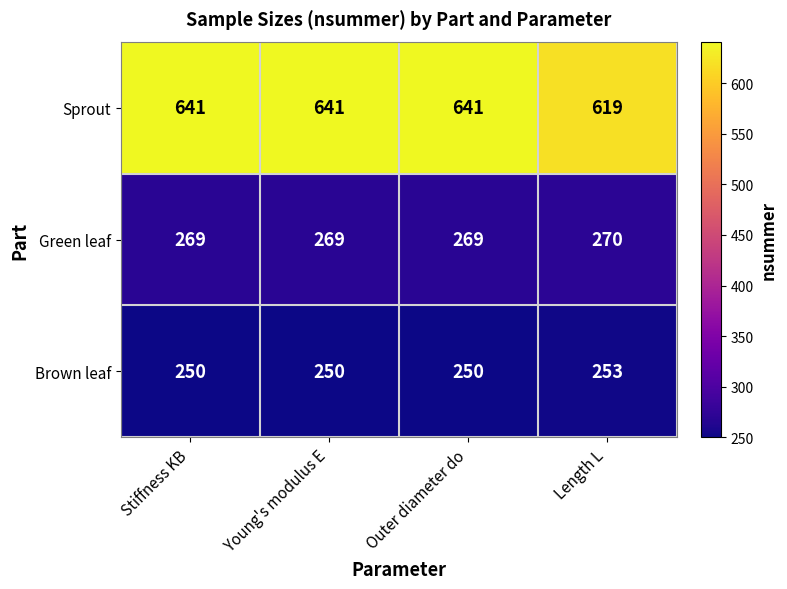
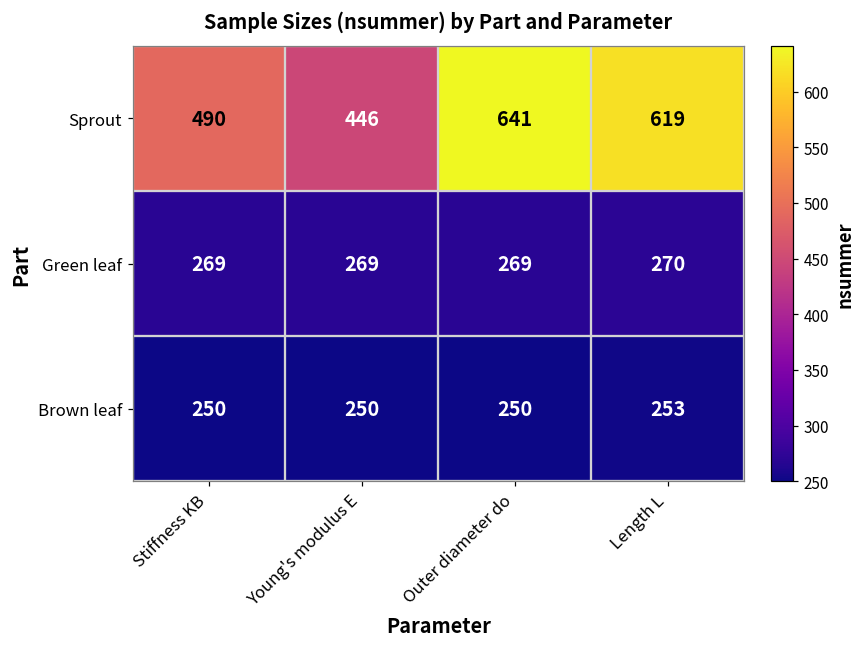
Sprout, Stiffness KB: 641 -> 490
Sprout, Young's modulus E: 641 -> 446
